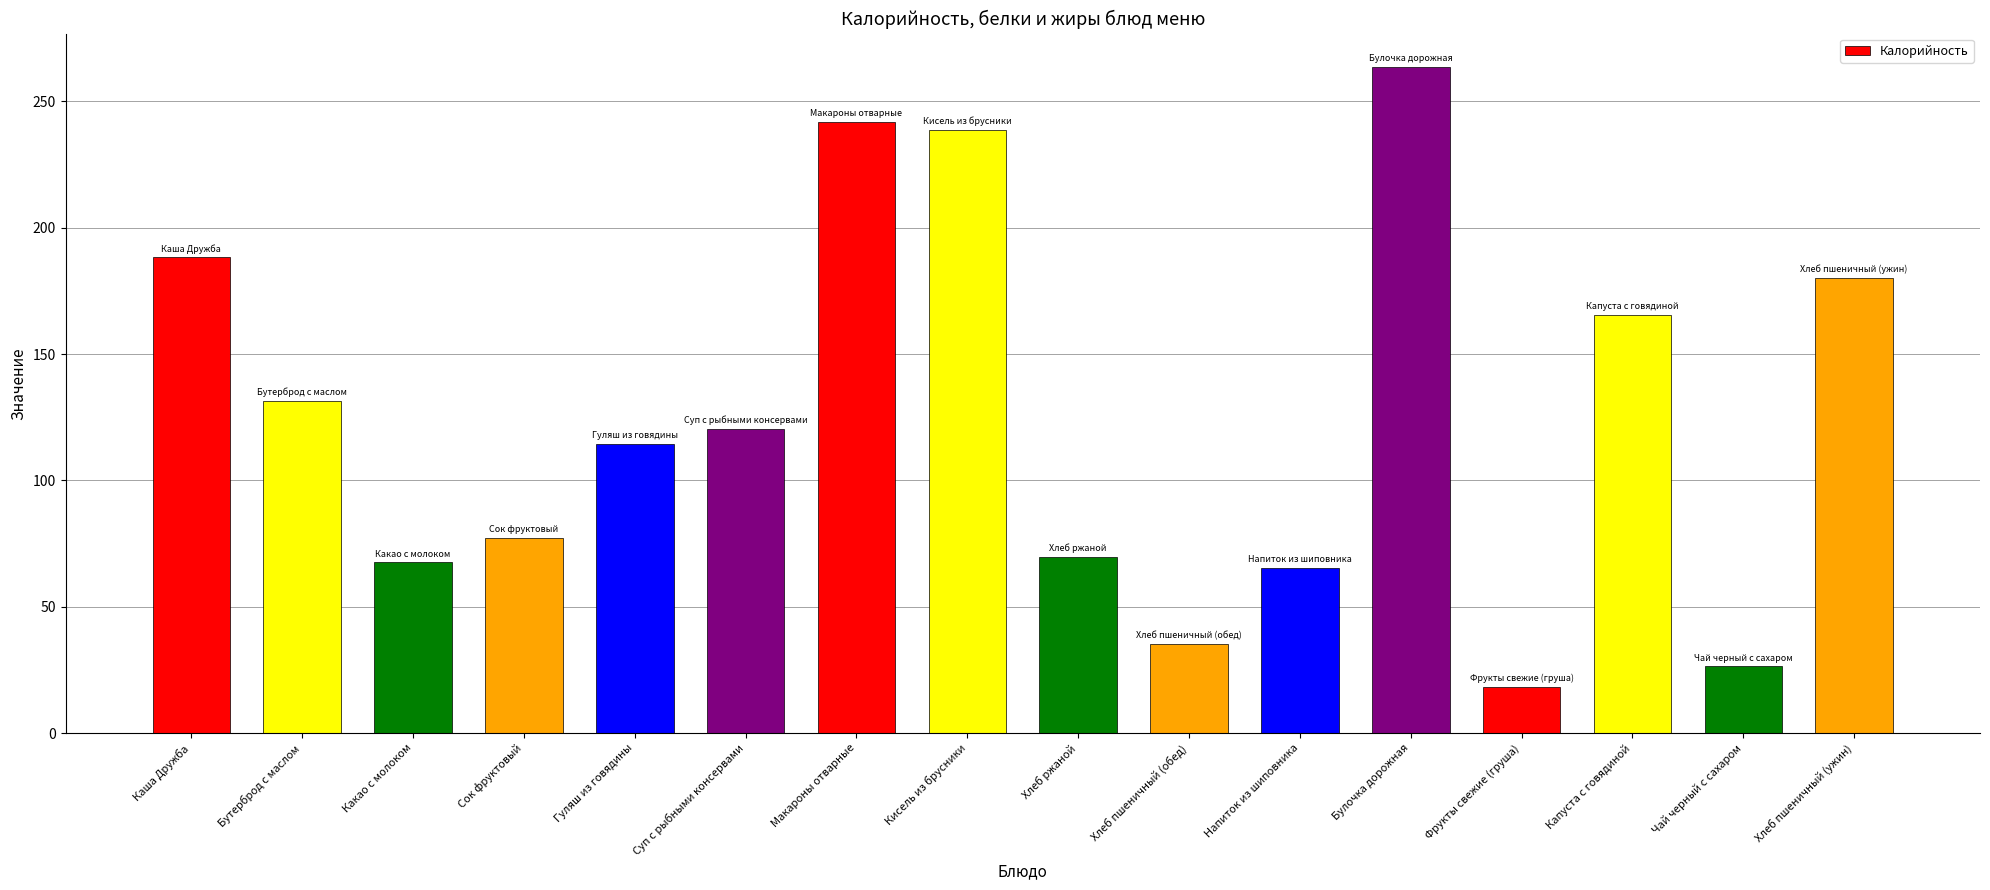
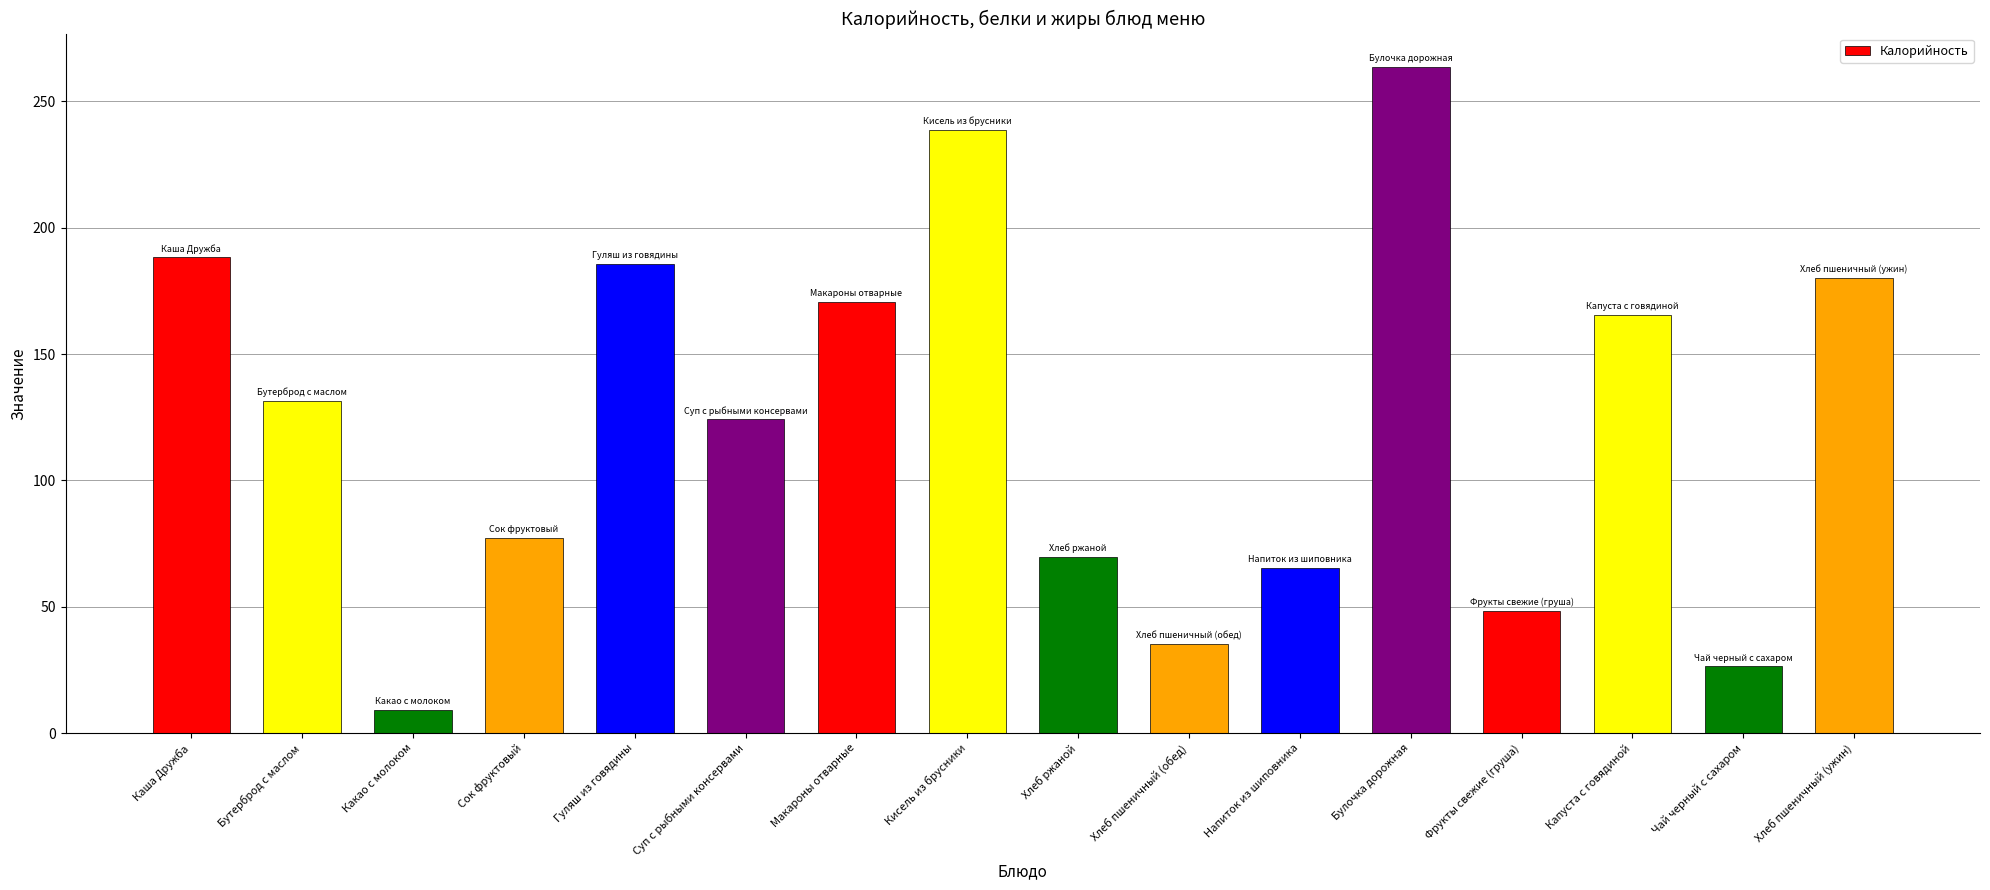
Какао с молоком: 68 -> 9
Гуляш из говядины: 114 -> 186
Суп с рыбными консервами: 120 -> 124
Макароны отварные: 242 -> 171
Фрукты свежие (груша): 18 -> 48
